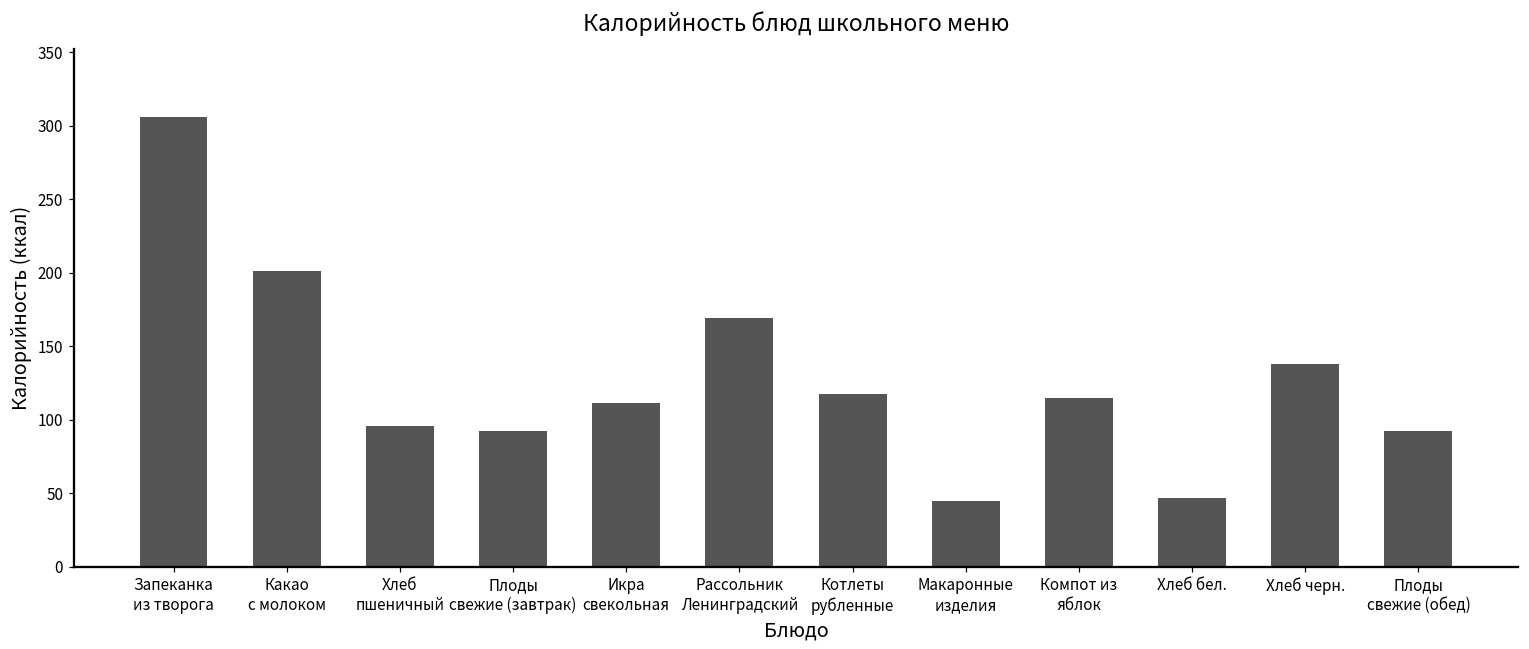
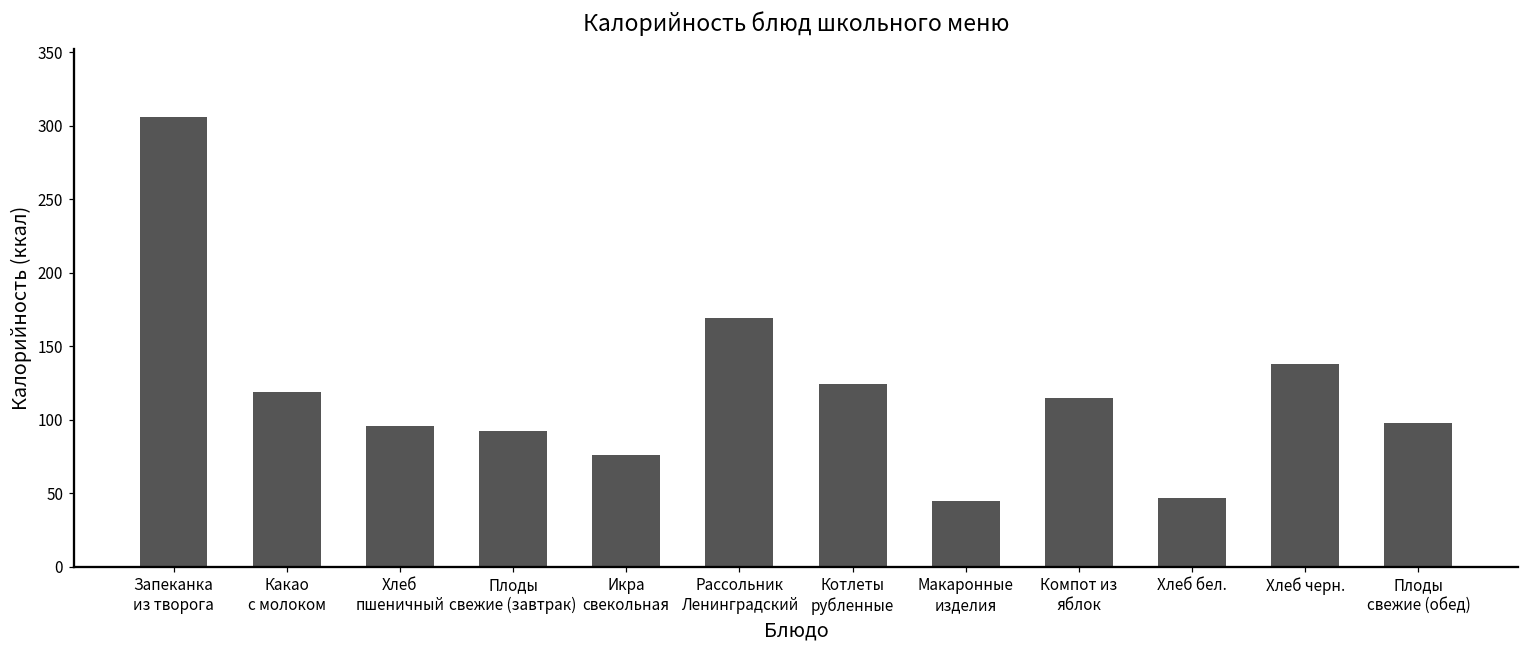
Какао с молоком: 201 -> 119
Икра свекольная: 111 -> 76
Котлеты рубленные: 117 -> 124
Плоды свежие (обед): 92 -> 98
